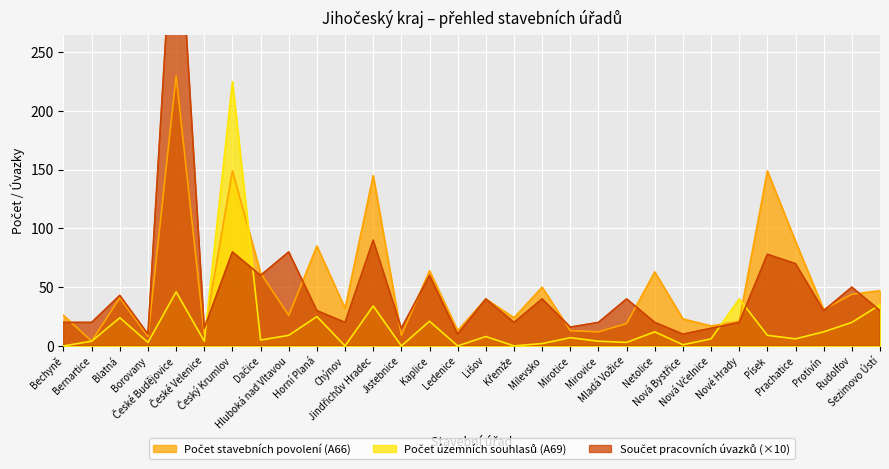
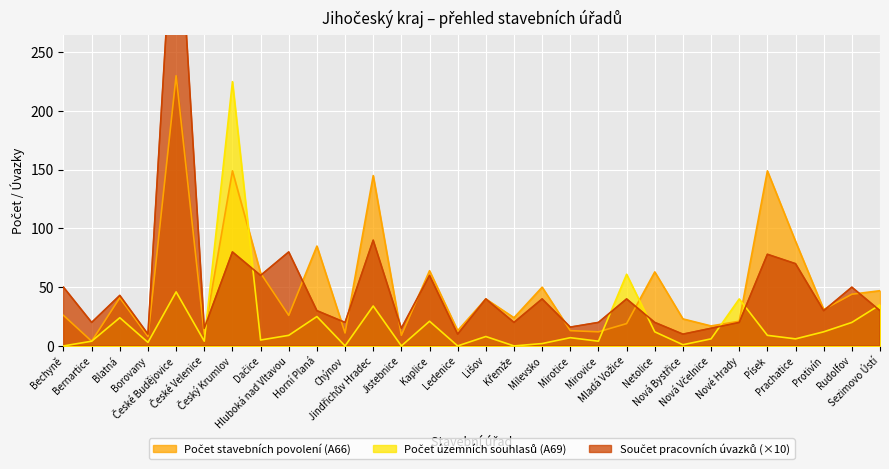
Součet pracovních úvazků (×10), Bechyně: 20 -> 50
Počet stavebních povolení (A66), Chýnov: 32 -> 11
Počet územních souhlasů (A69), Mladá Vožice: 3 -> 61
